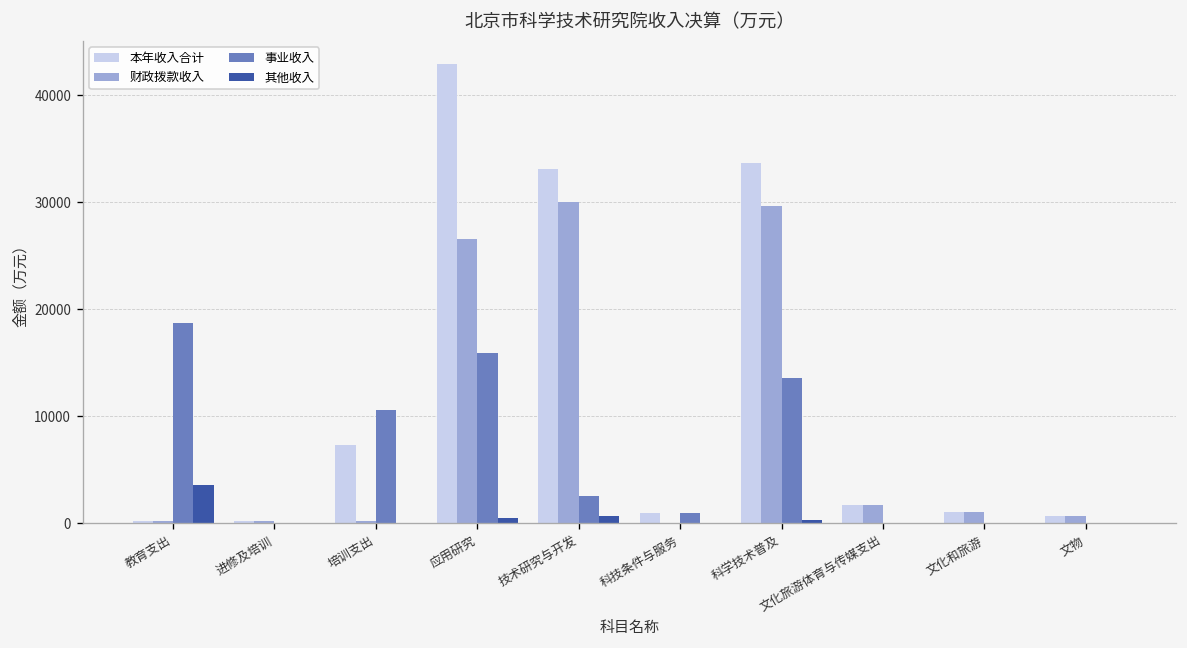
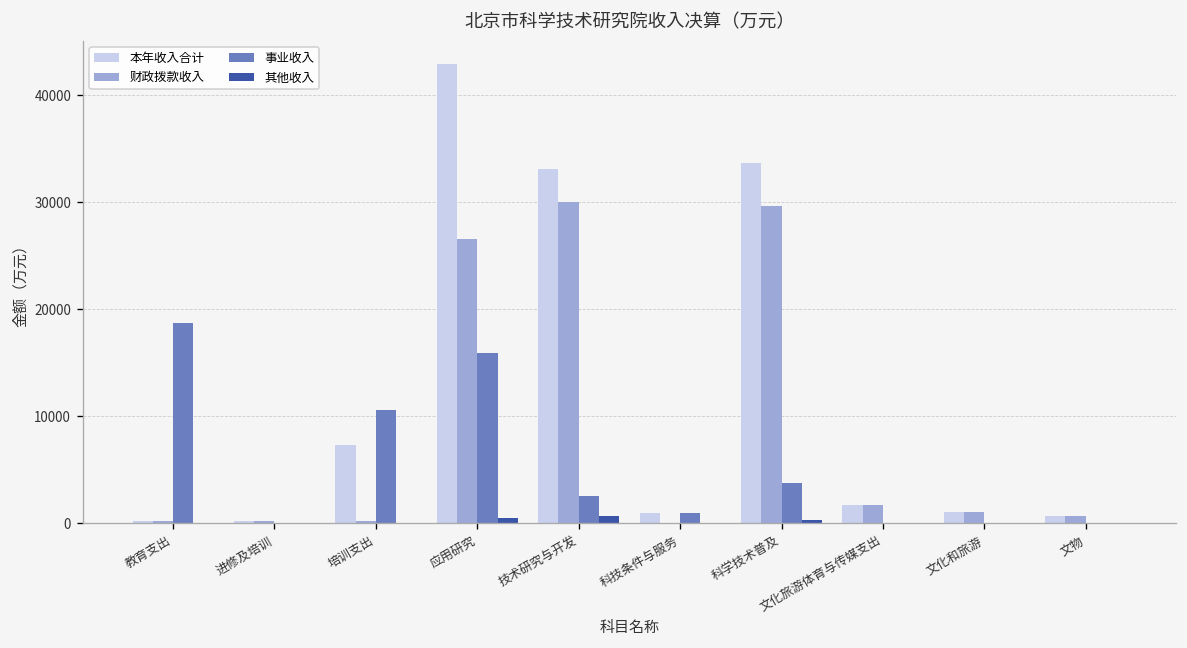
其他收入, 教育支出: 4000 -> 0
事业收入, 科学技术普及: 14000 -> 4000
